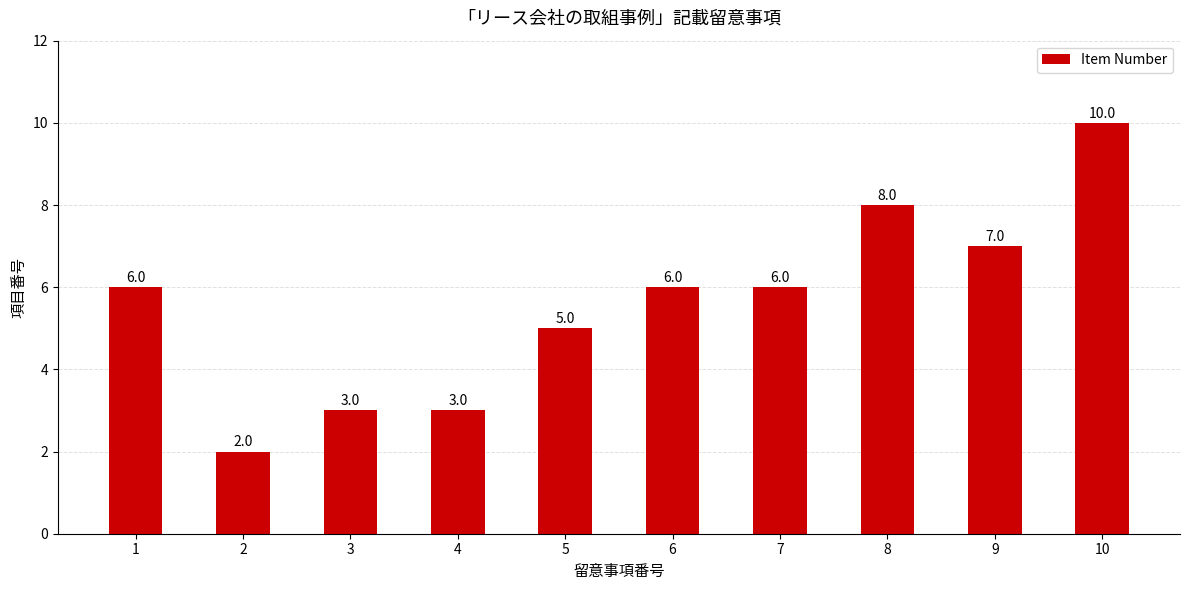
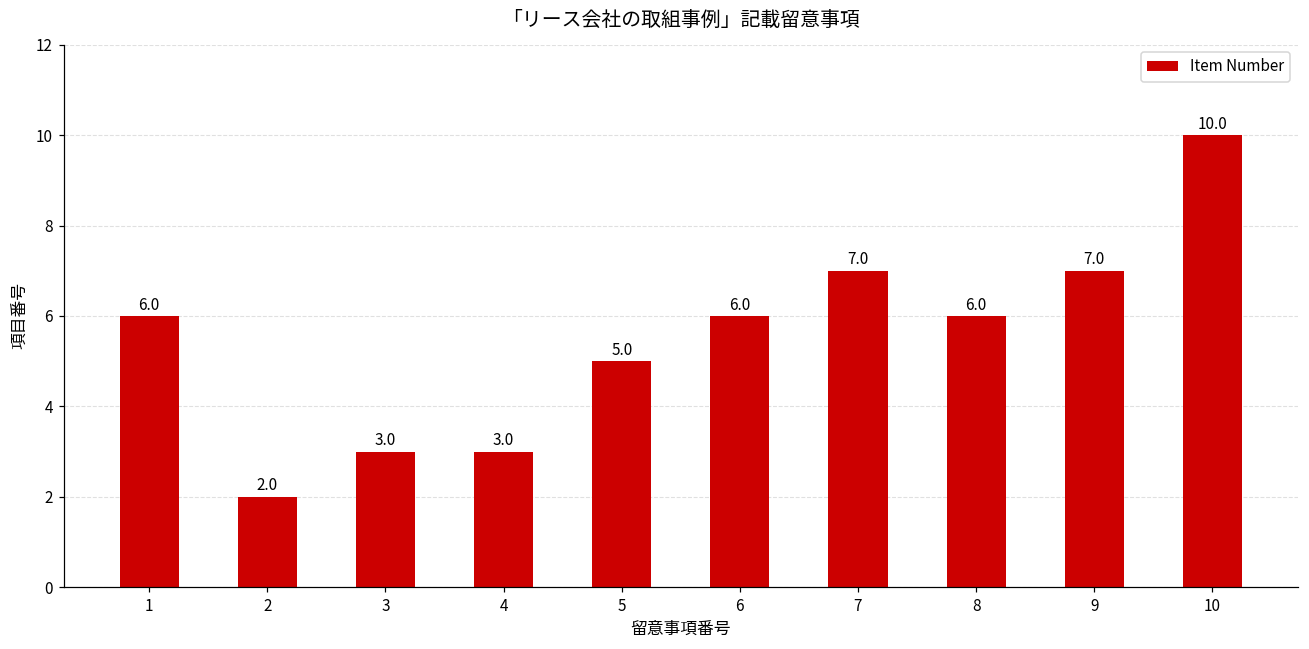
7: 6.0 -> 7.0
8: 8.0 -> 6.0
